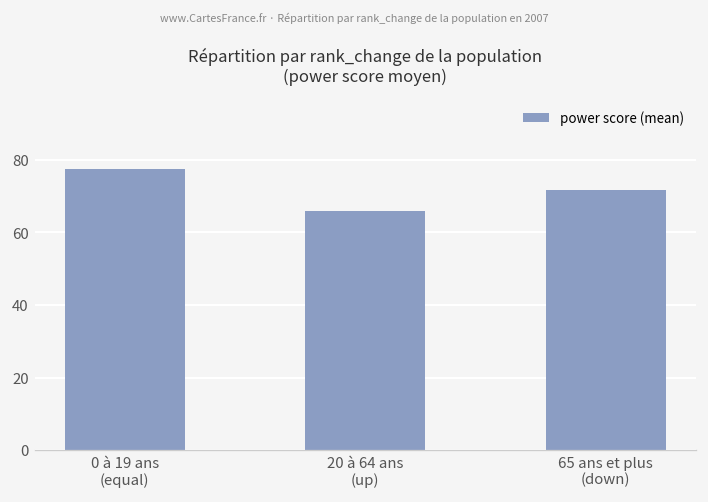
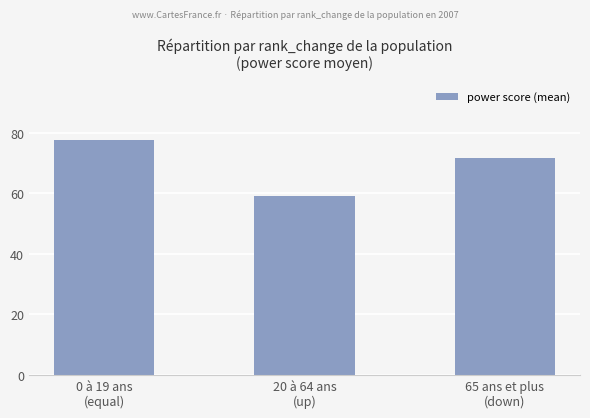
20 à 64 ans (up): 66 -> 59
